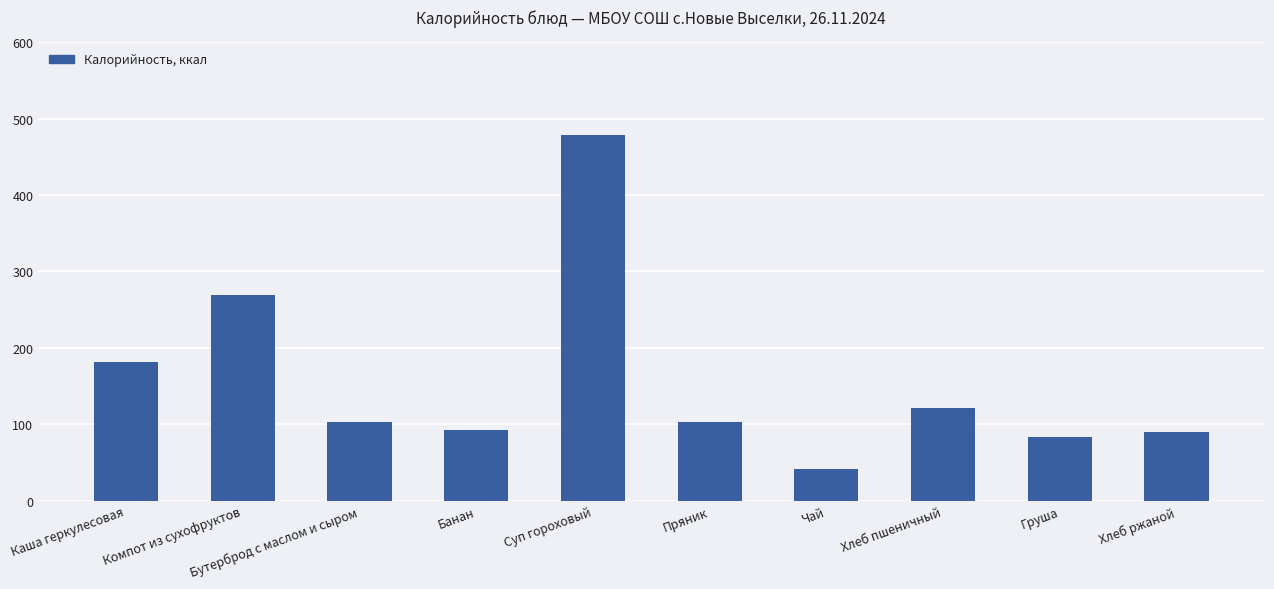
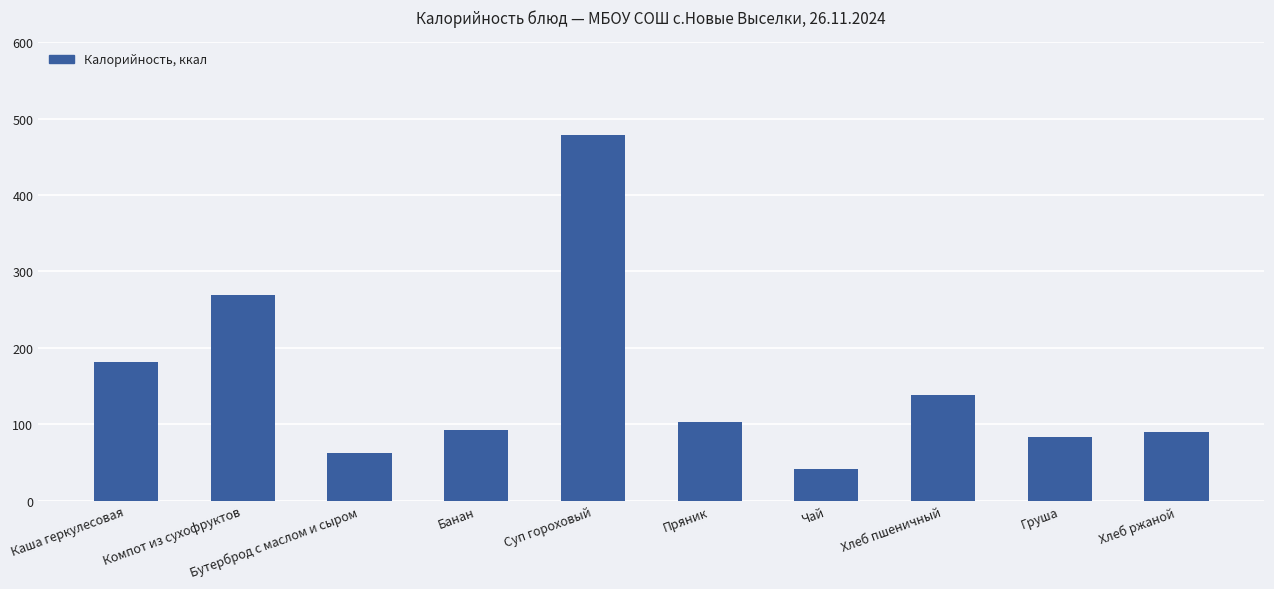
Бутерброд с маслом и сыром: 100 -> 60
Хлеб пшеничный: 120 -> 140
